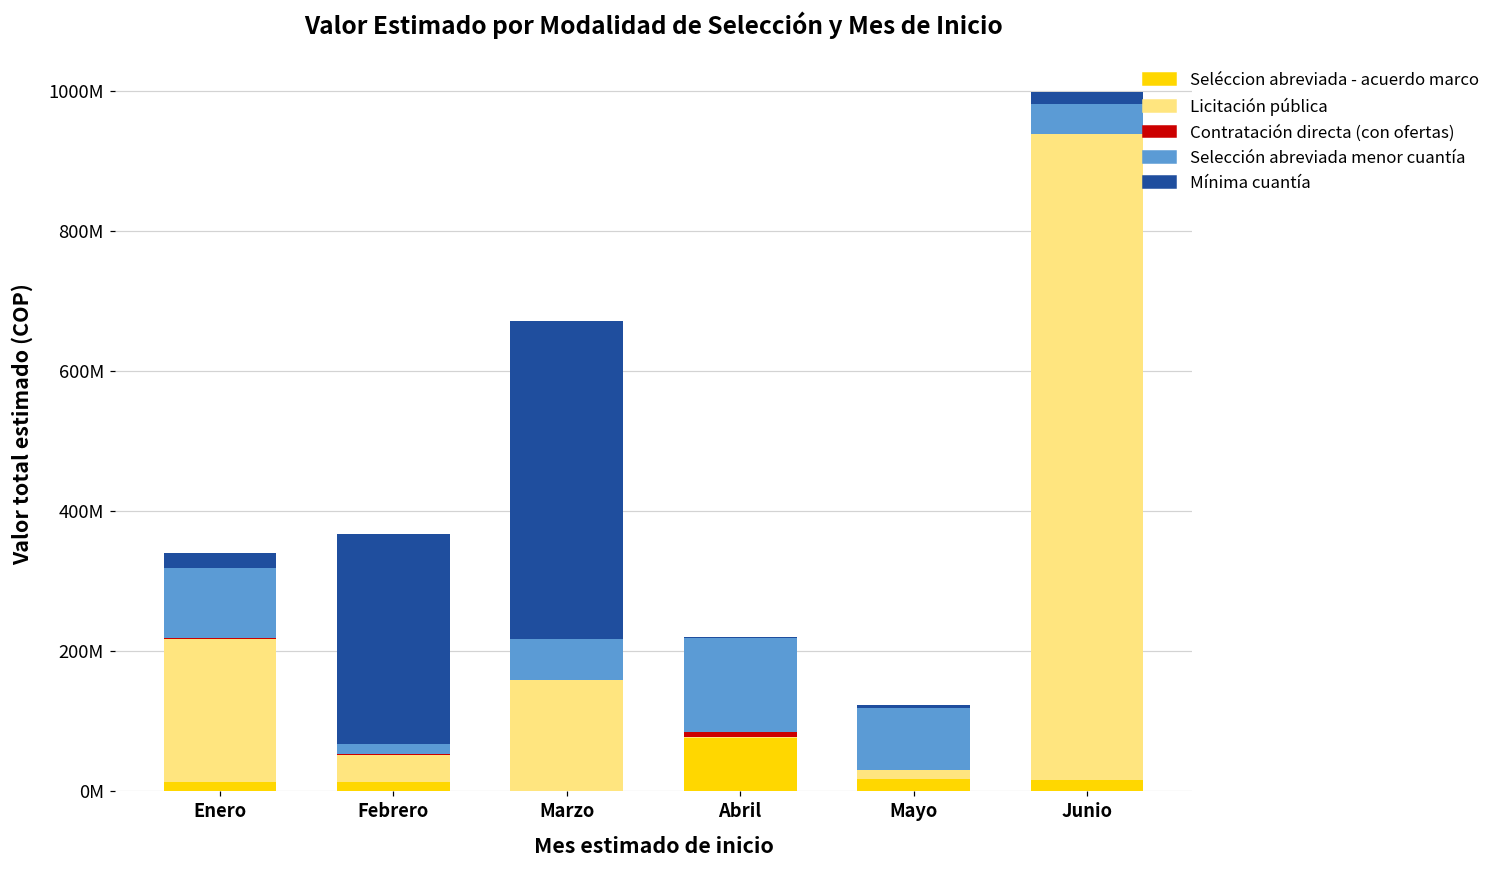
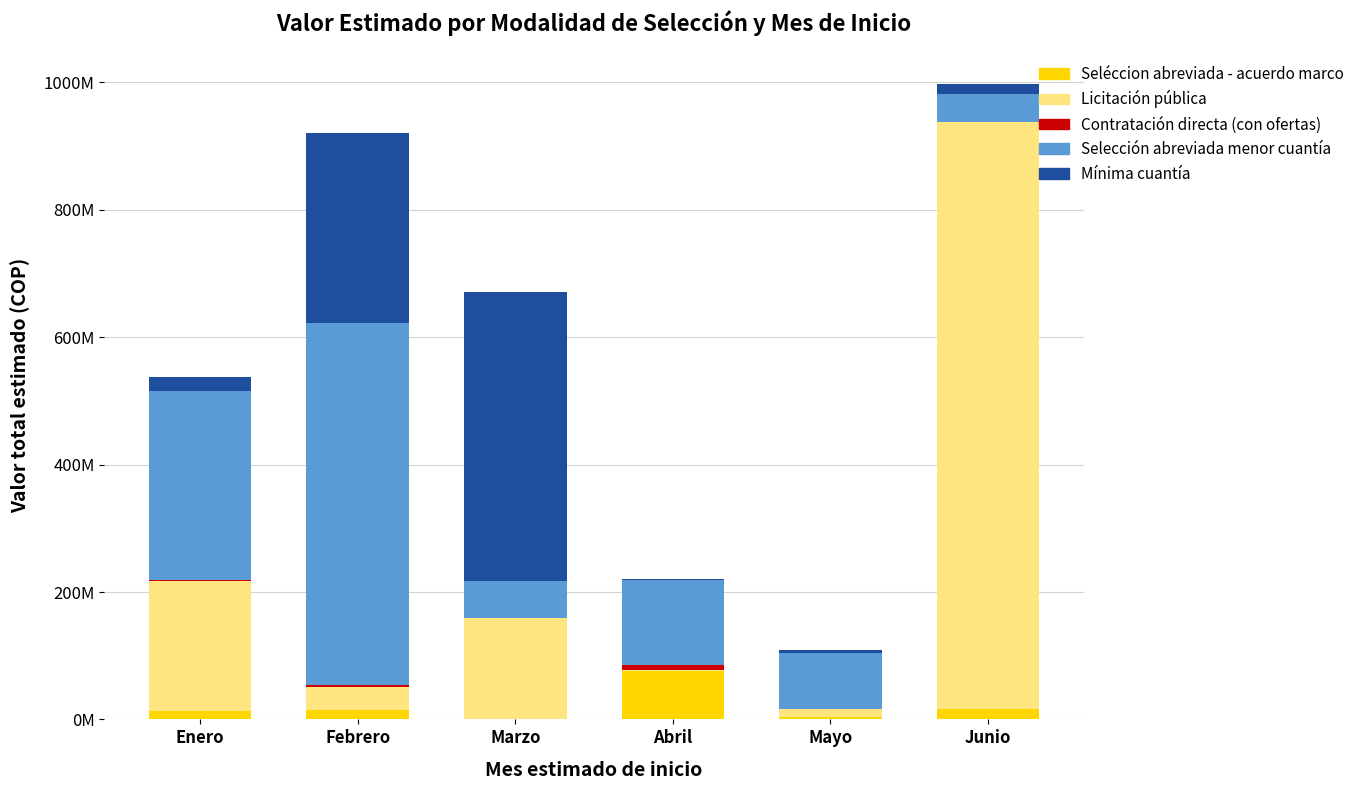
Selección abreviada menor cuantía, Enero: 100000000 -> 300000000
Selección abreviada menor cuantía, Febrero: 10000000 -> 570000000
Seléccion abreviada - acuerdo marco, Mayo: 20000000 -> 0
